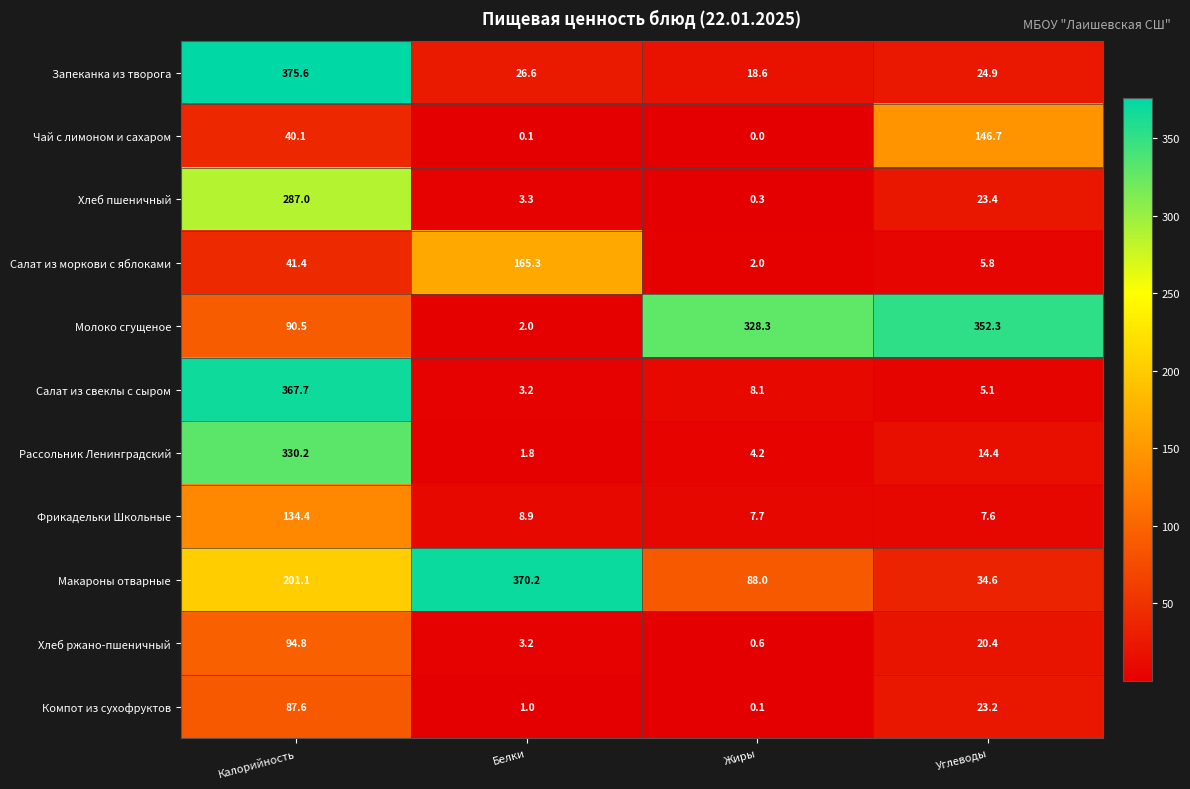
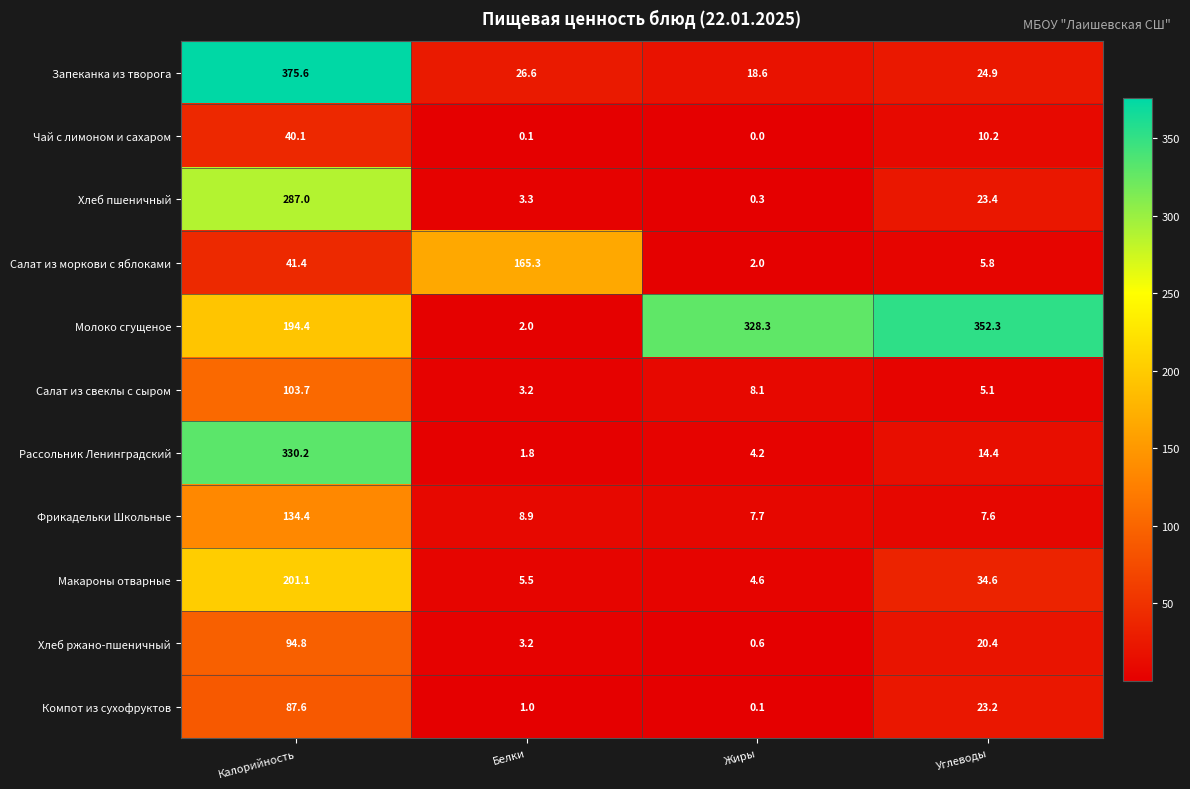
Чай с лимоном и сахаром, Углеводы: 146.7 -> 10.2
Молоко сгущеное, Калорийность: 90.5 -> 194.4
Салат из свеклы с сыром, Калорийность: 367.7 -> 103.7
Макароны отварные, Белки: 370.2 -> 5.5
Макароны отварные, Жиры: 88.0 -> 4.6
